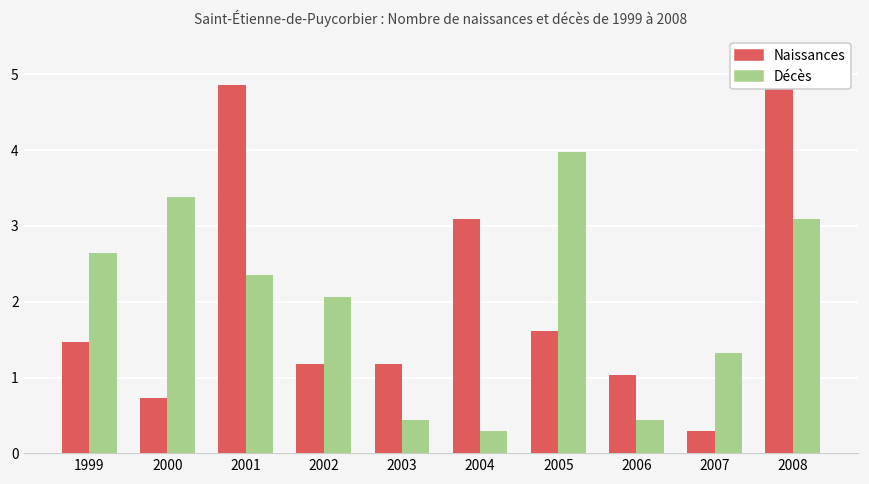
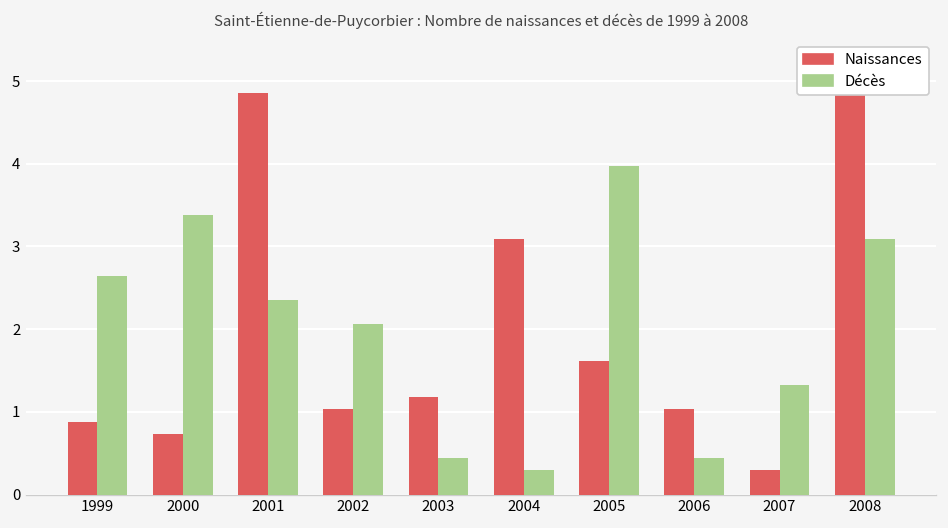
Naissances, 1999: 1.5 -> 0.9
Naissances, 2002: 1.2 -> 1.0
